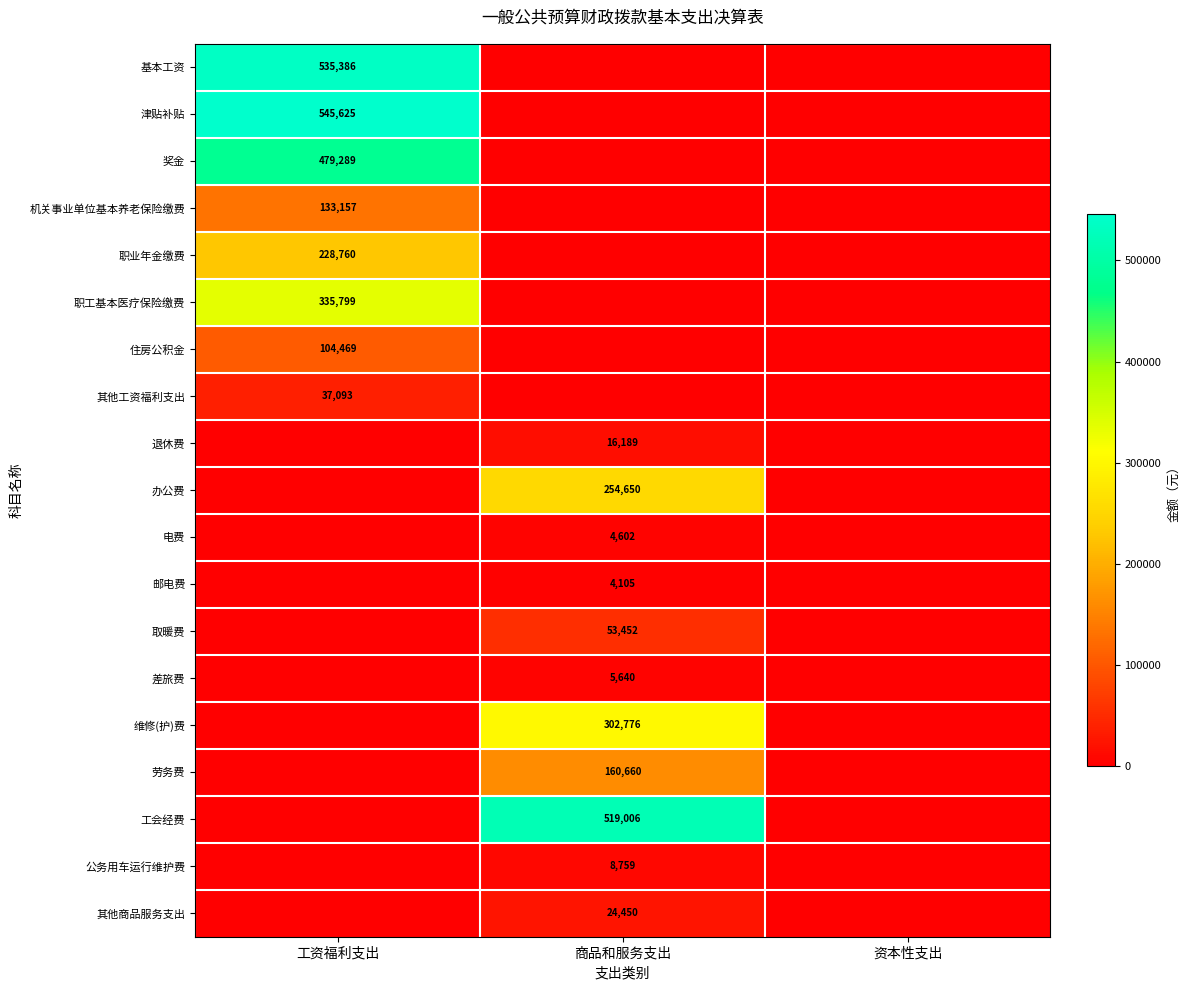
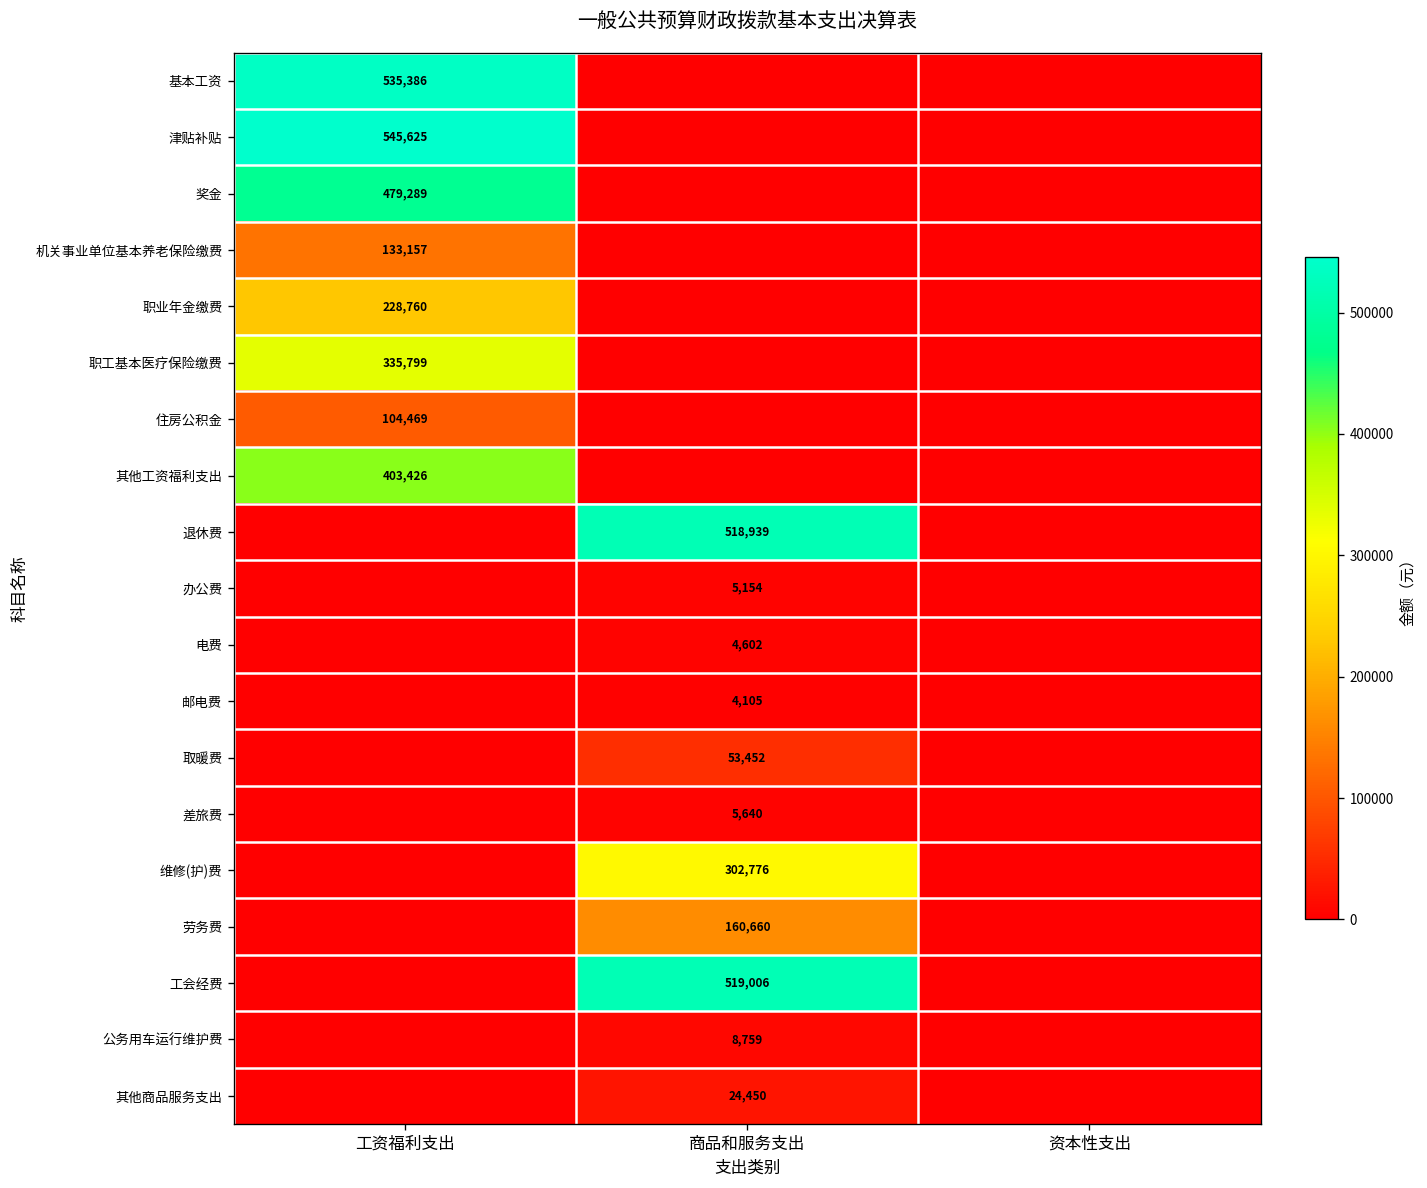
其他工资福利支出, 工资福利支出: 37,093 -> 403,426
退休费, 商品和服务支出: 16,189 -> 518,939
办公费, 商品和服务支出: 254,650 -> 5,154
